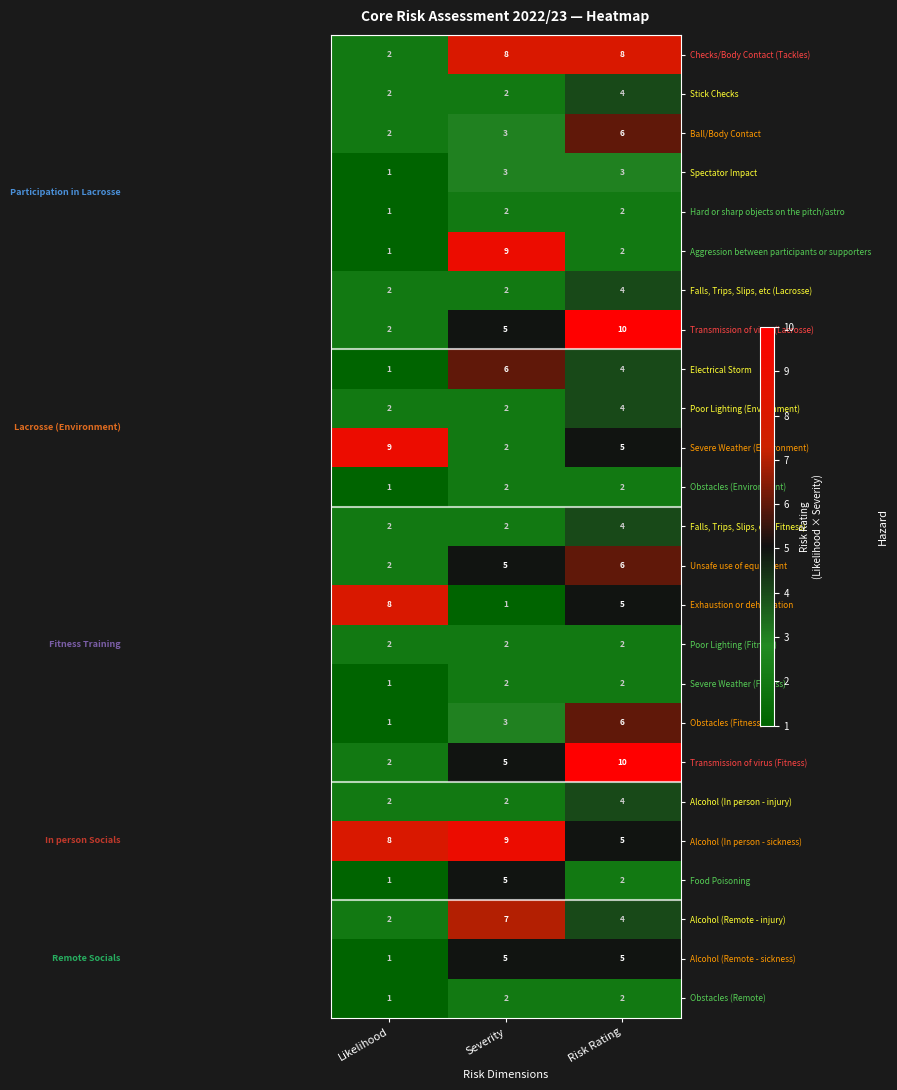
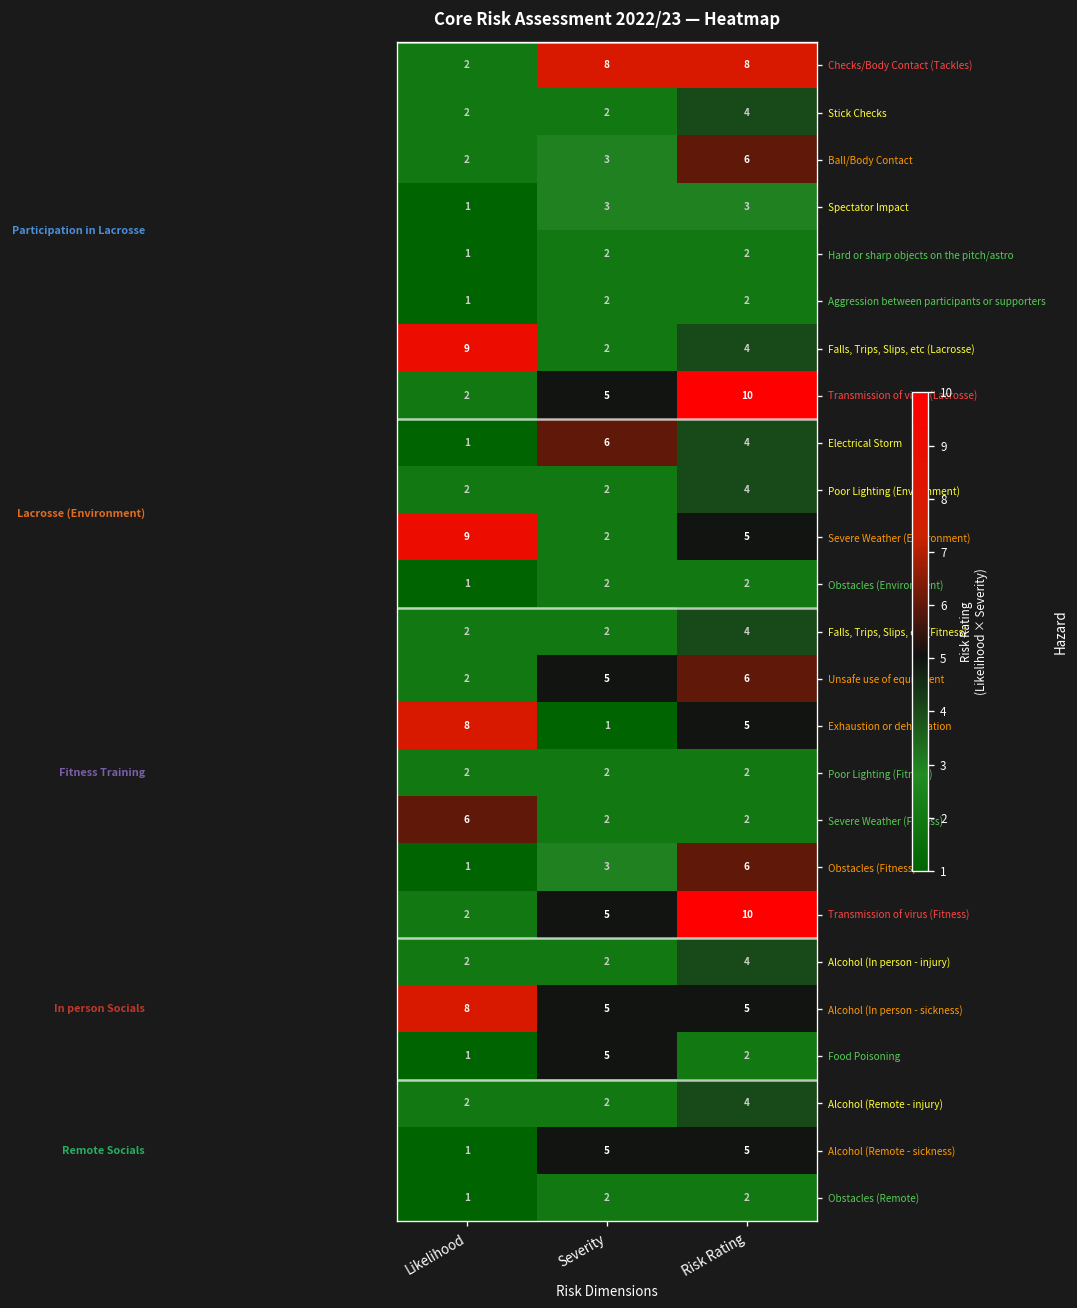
Aggression between participants or supporters, Severity: 9 -> 2
Falls, Trips, Slips, etc (Lacrosse), Likelihood: 2 -> 9
Severe Weather (Fitness), Likelihood: 1 -> 6
Alcohol (In person - sickness), Severity: 9 -> 5
Alcohol (Remote - injury), Severity: 7 -> 2
